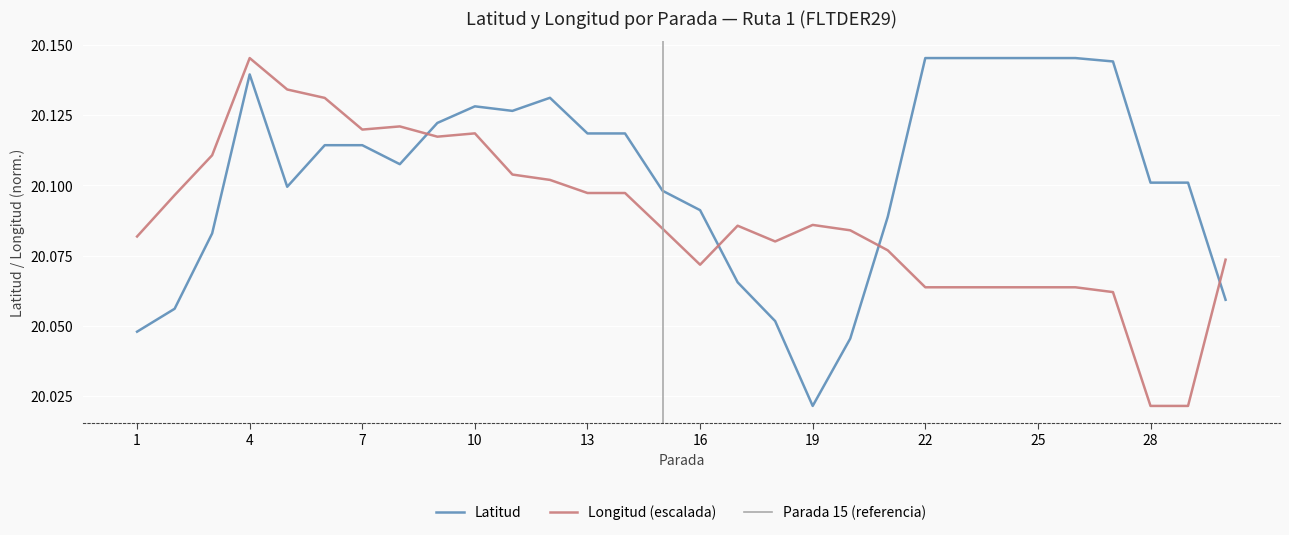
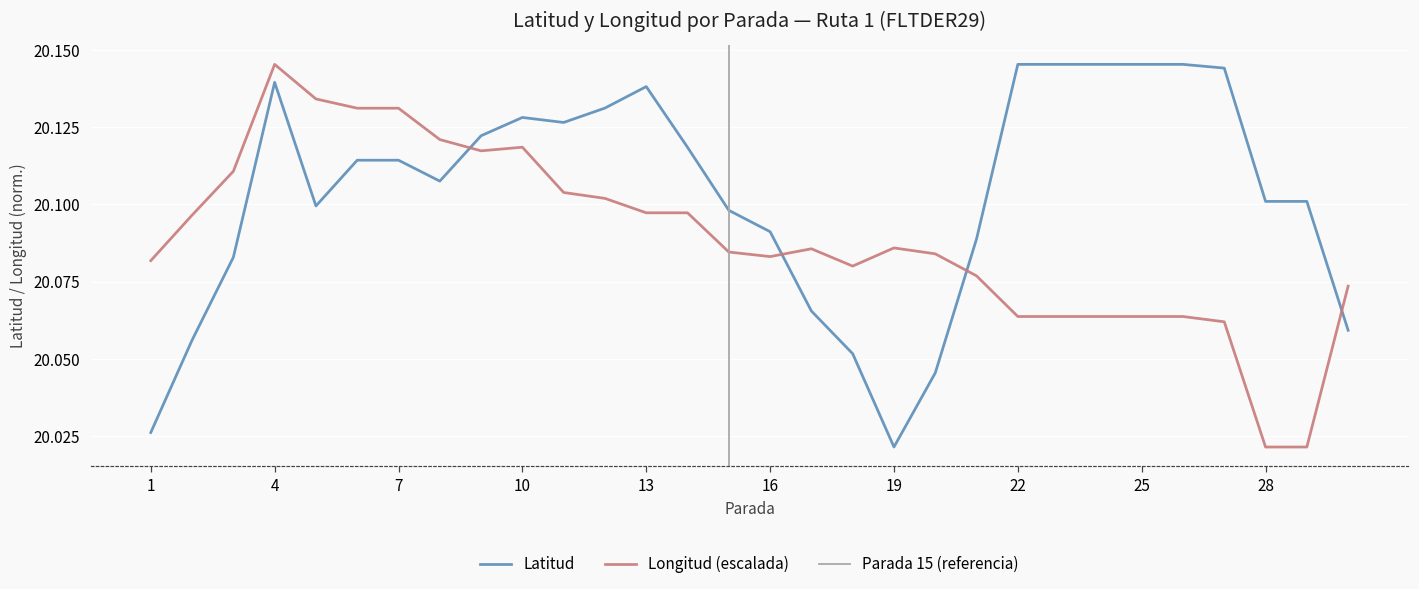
Latitud, 1: 20.048 -> 20.026
Longitud (escalada), 7: 20.120 -> 20.131
Latitud, 13: 20.119 -> 20.138
Longitud (escalada), 16: 20.072 -> 20.083
